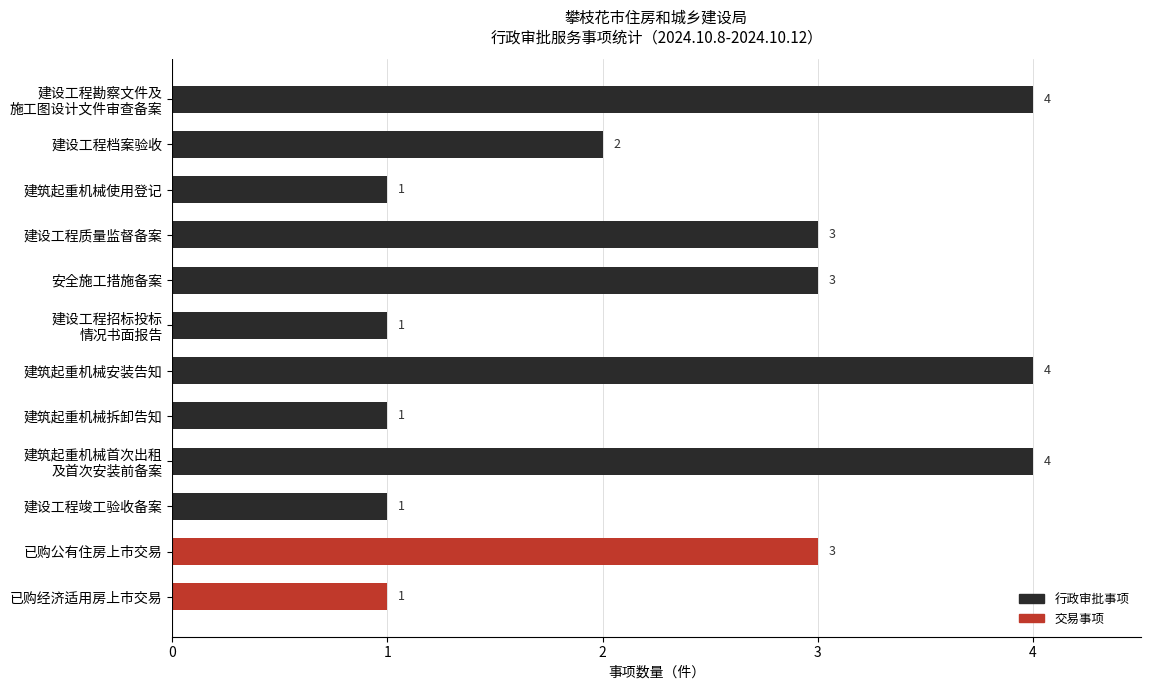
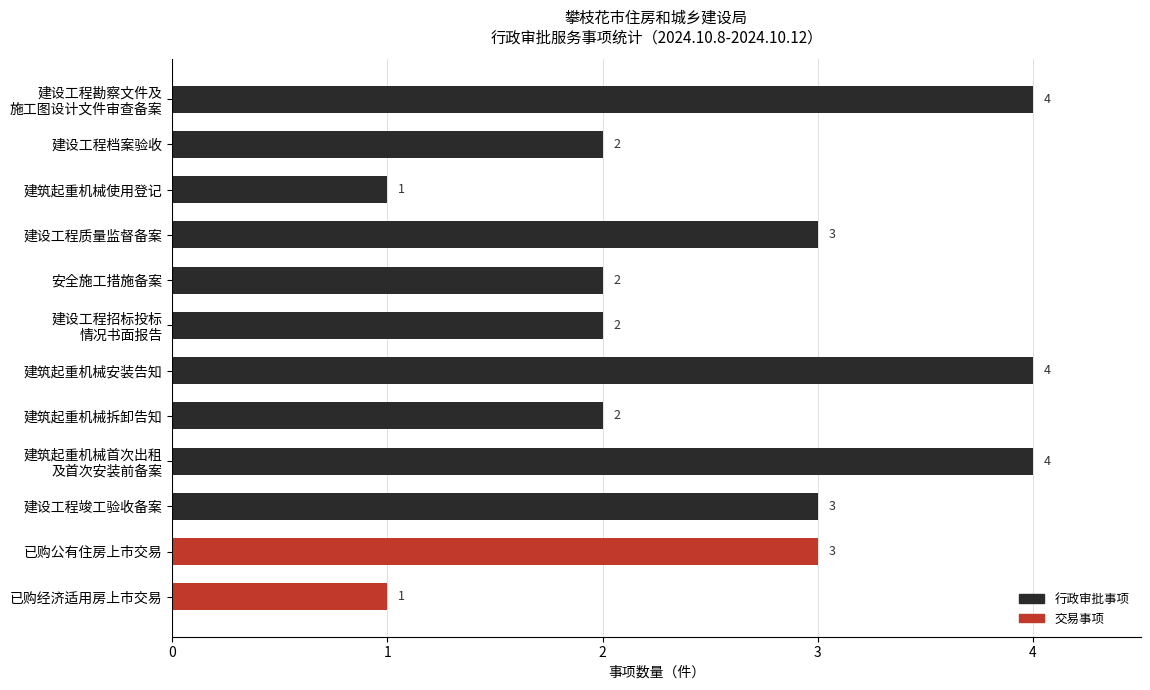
安全施工措施备案: 3 -> 2
建设工程招标投标 情况书面报告: 1 -> 2
建筑起重机械拆卸告知: 1 -> 2
建设工程竣工验收备案: 1 -> 3
